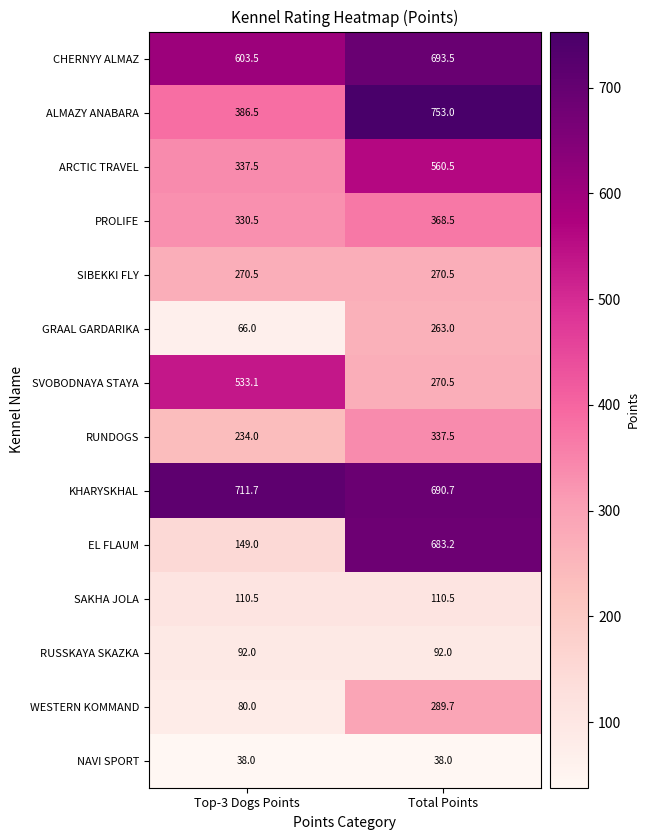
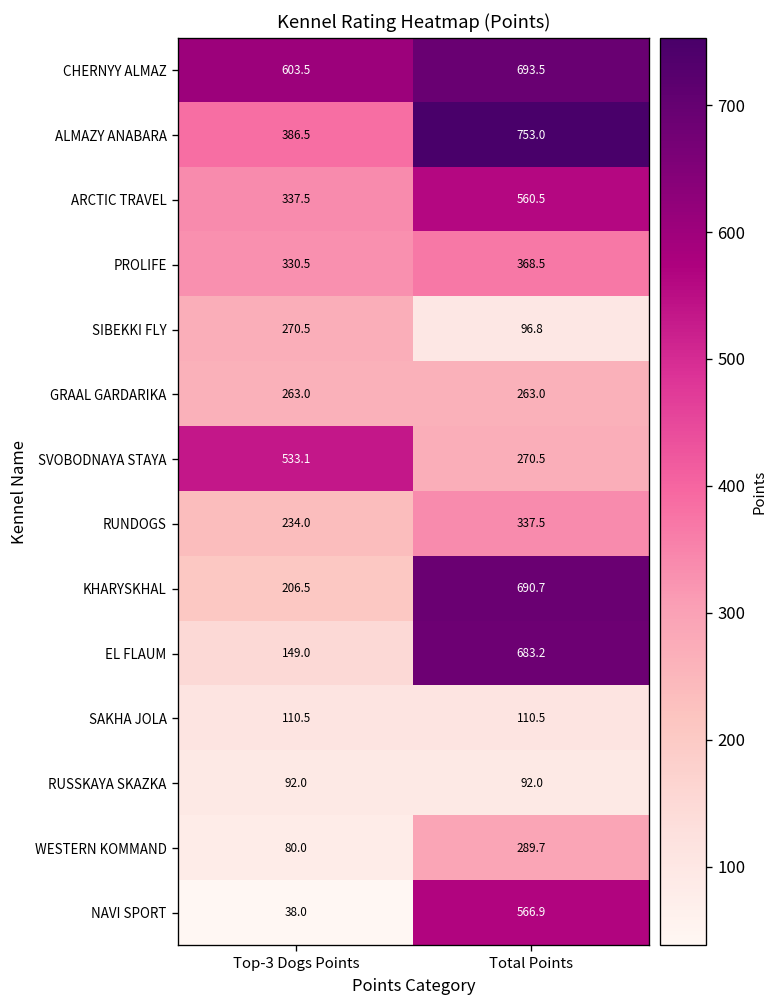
SIBEKKI FLY, Total Points: 270.5 -> 96.8
GRAAL GARDARIKA, Top-3 Dogs Points: 66.0 -> 263.0
KHARYSKHAL, Top-3 Dogs Points: 711.7 -> 206.5
NAVI SPORT, Total Points: 38.0 -> 566.9
